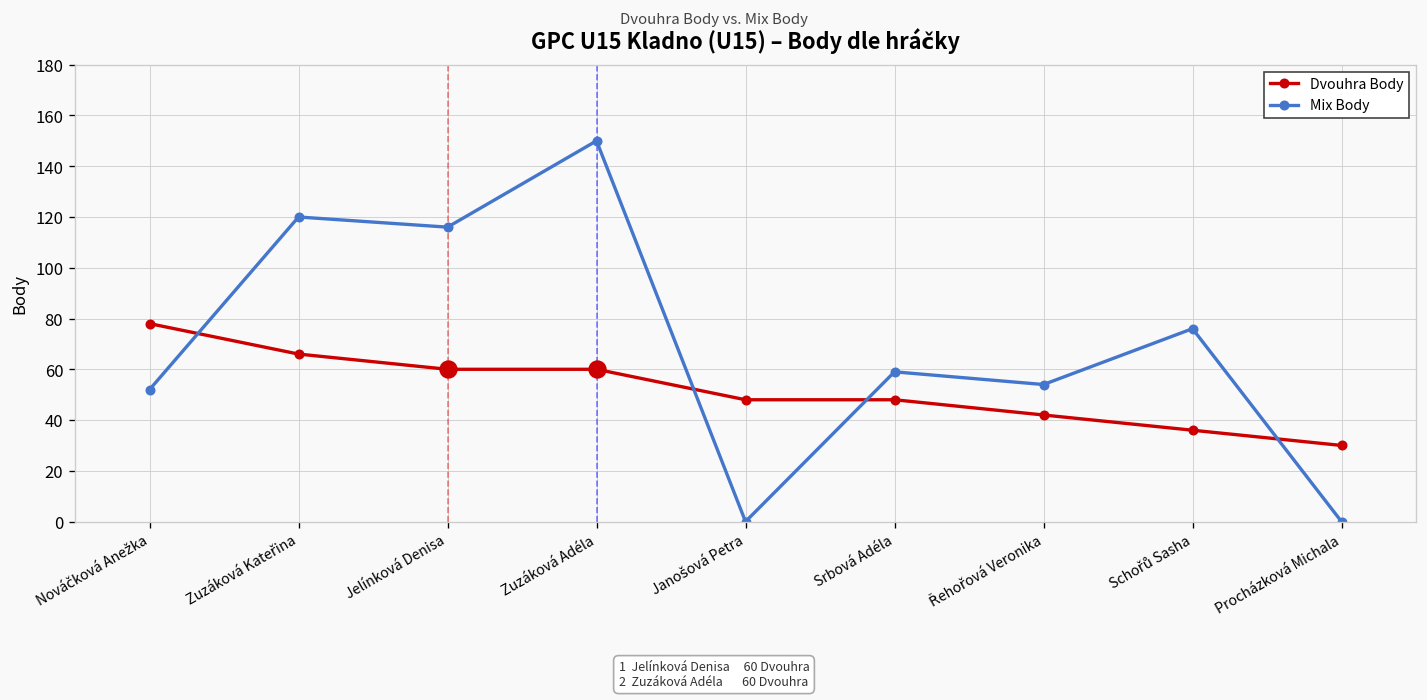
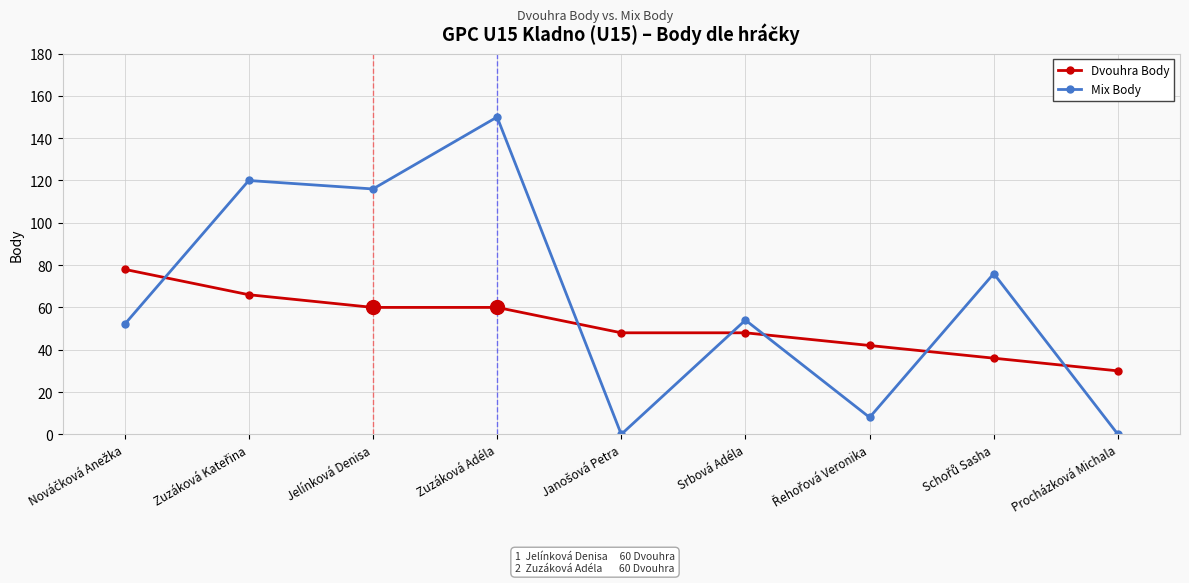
Mix Body, Srbová Adéla: 59 -> 54
Mix Body, Řehořová Veronika: 54 -> 8
